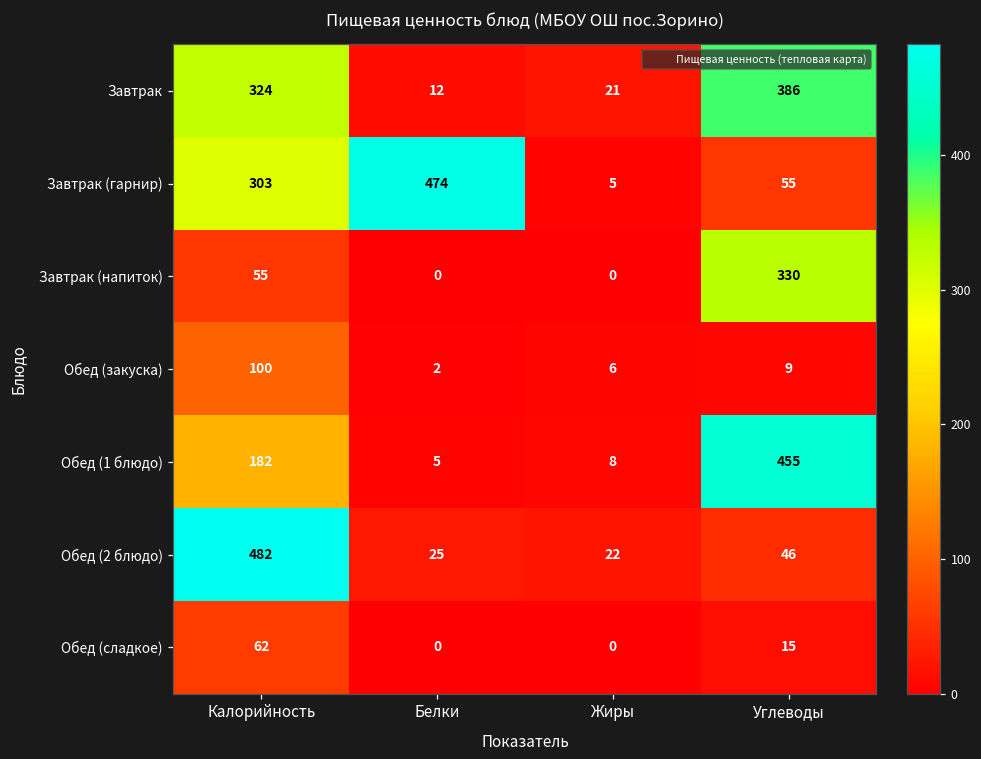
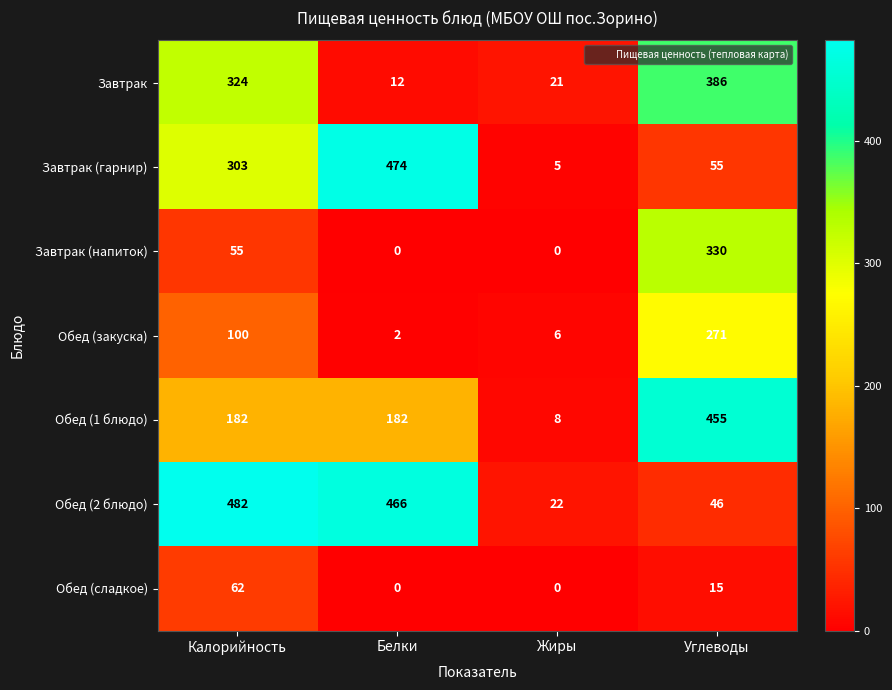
Обед (закуска), Углеводы: 9 -> 271
Обед (1 блюдо), Белки: 5 -> 182
Обед (2 блюдо), Белки: 25 -> 466
